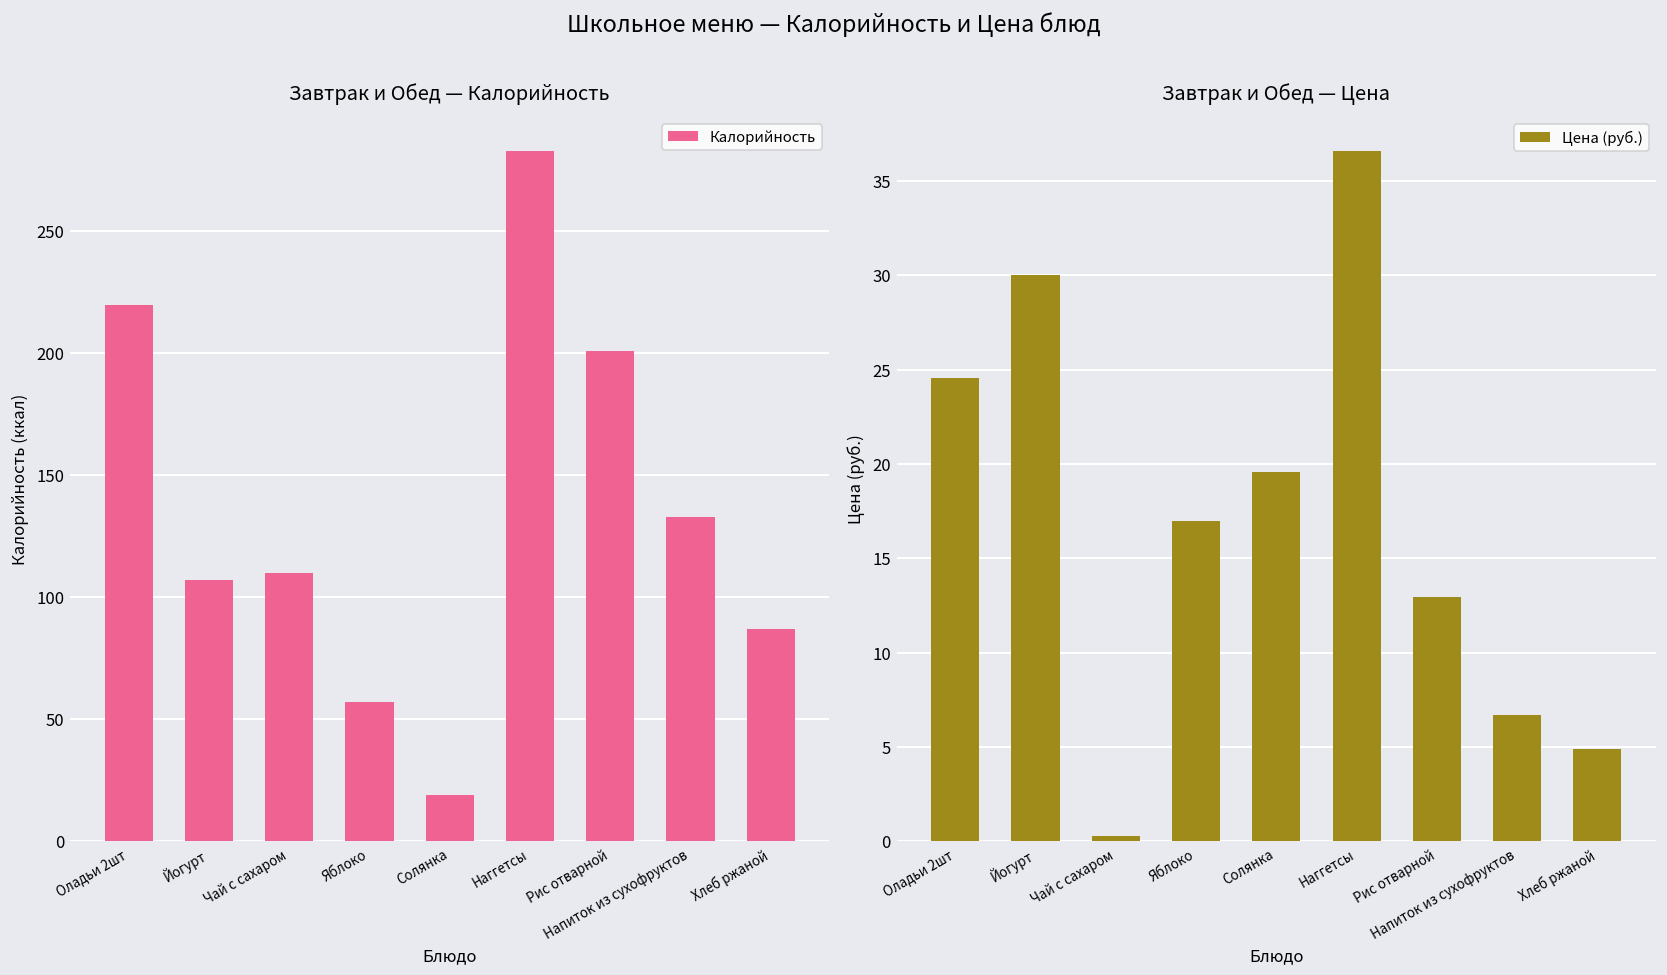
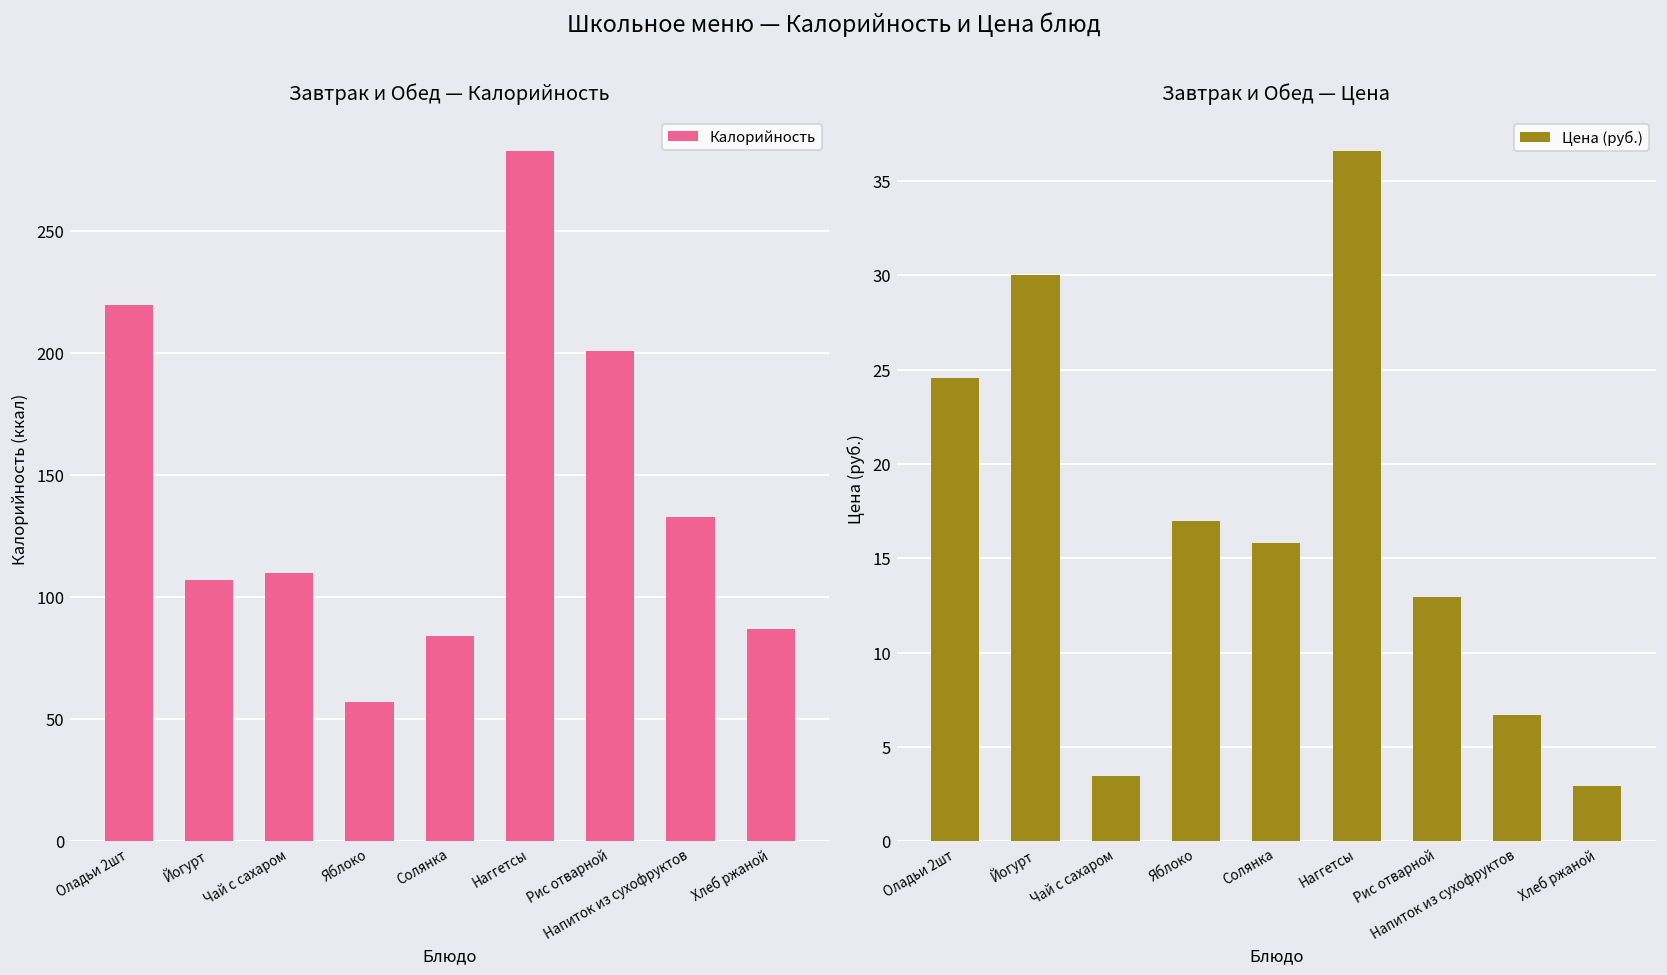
Завтрак и Обед — Калорийность, Солянка: 19 -> 84
Завтрак и Обед — Цена, Чай с сахаром: 0.3 -> 3.5
Завтрак и Обед — Цена, Солянка: 19.6 -> 15.8
Завтрак и Обед — Цена, Хлеб ржаной: 4.9 -> 2.9
